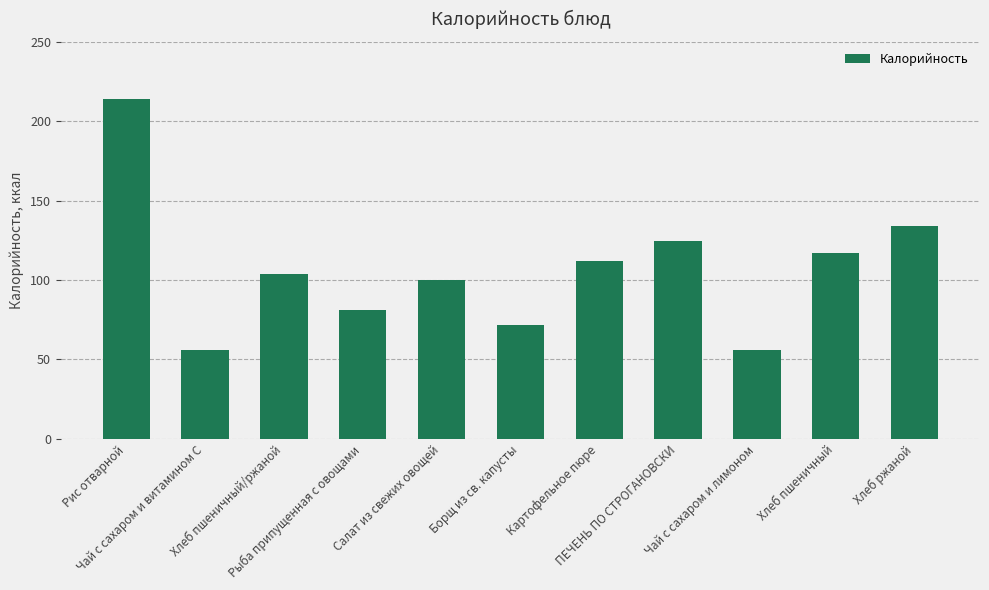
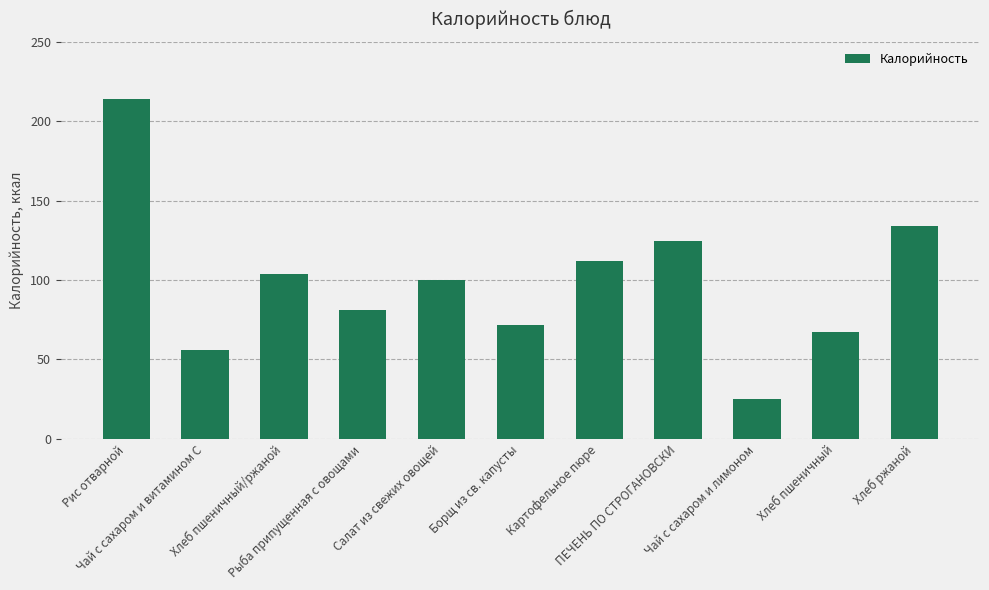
Чай с сахаром и лимоном: 56 -> 25
Хлеб пшеничный: 117 -> 67
